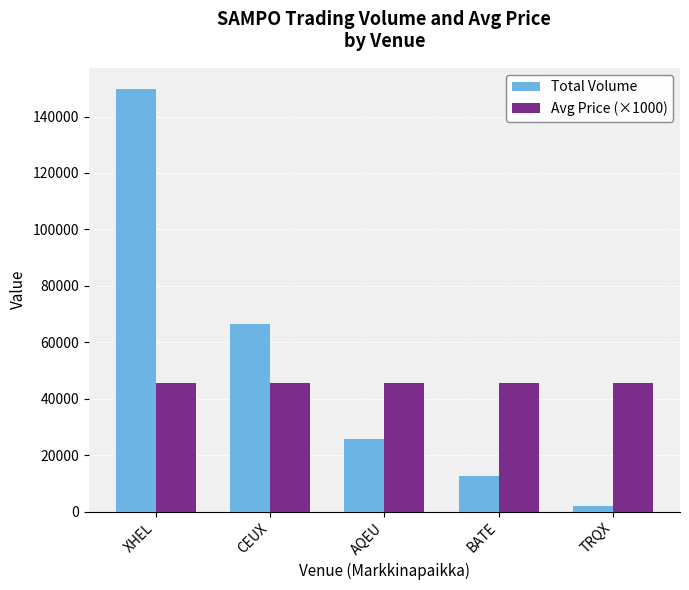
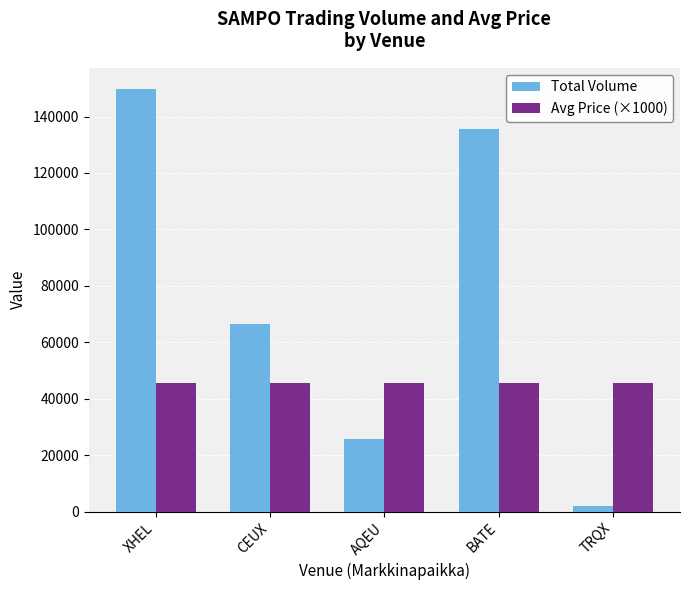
Total Volume, BATE: 12000 -> 136000
